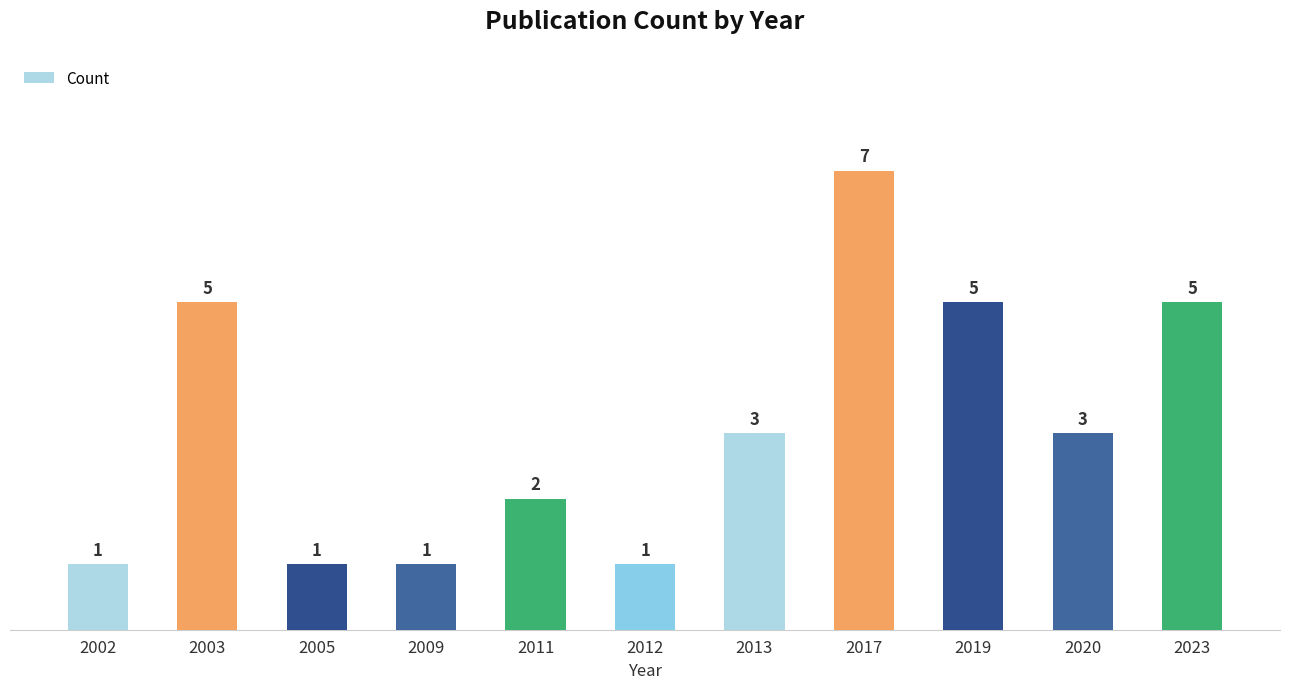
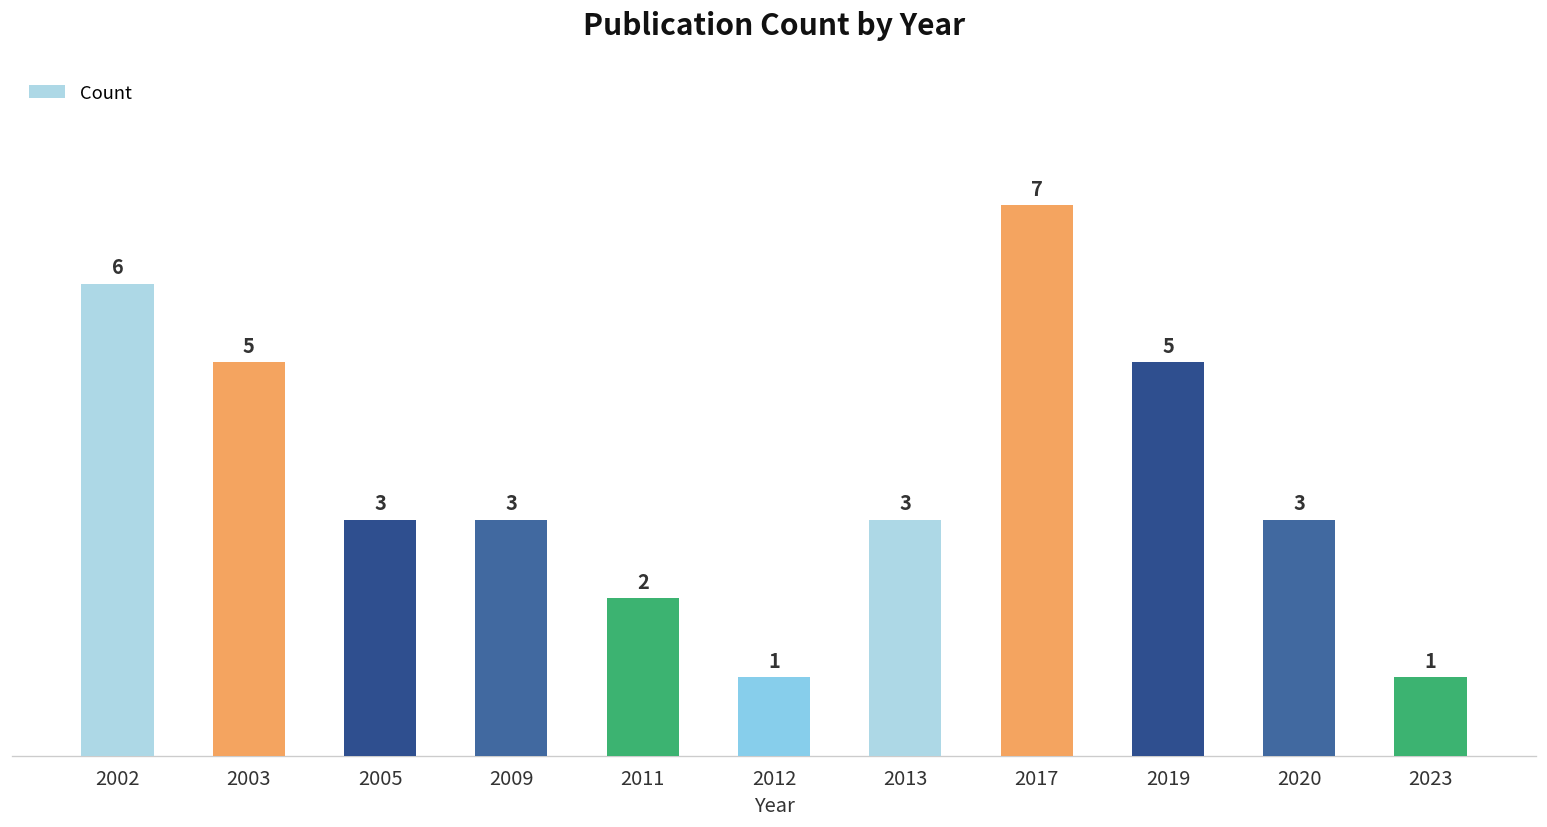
2002: 1 -> 6
2005: 1 -> 3
2009: 1 -> 3
2023: 5 -> 1
